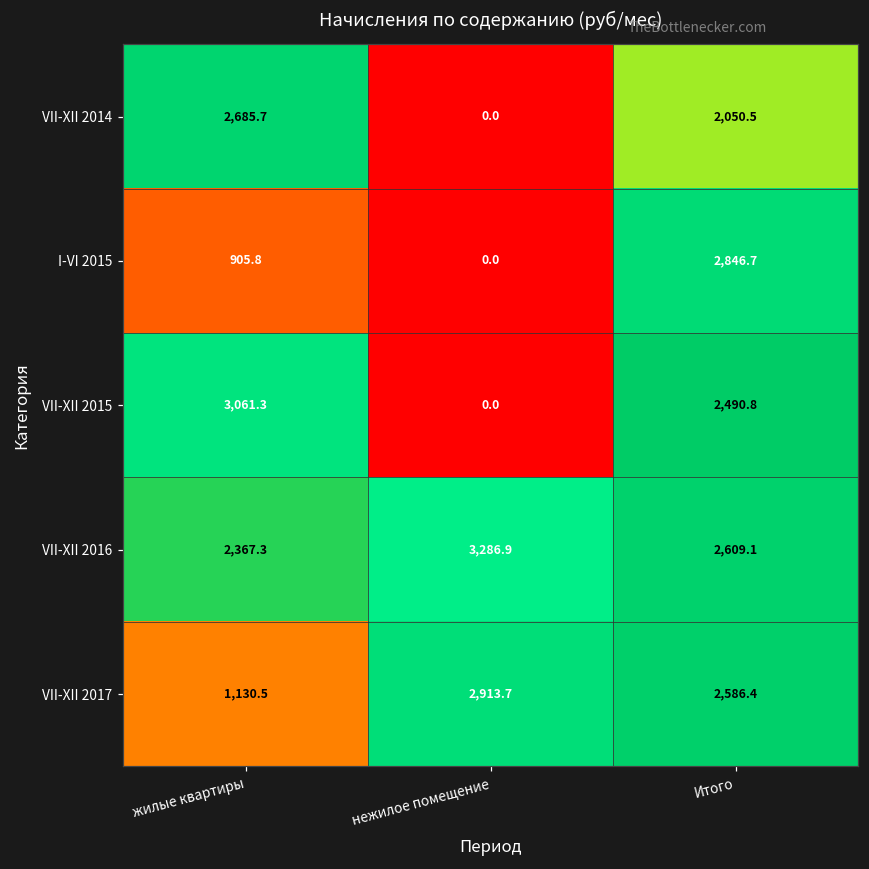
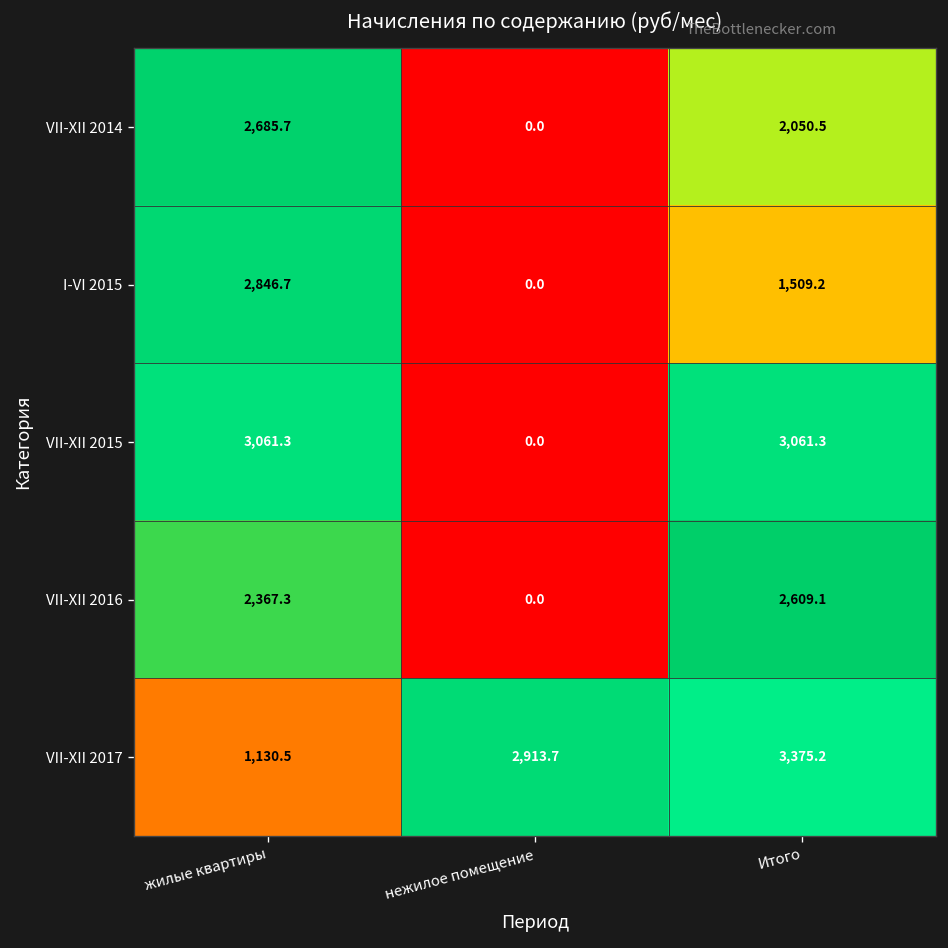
I-VI 2015, жилые квартиры: 905.8 -> 2,846.7
I-VI 2015, Итого: 2,846.7 -> 1,509.2
VII-XII 2015, Итого: 2,490.8 -> 3,061.3
VII-XII 2016, нежилое помещение: 3,286.9 -> 0.0
VII-XII 2017, Итого: 2,586.4 -> 3,375.2
